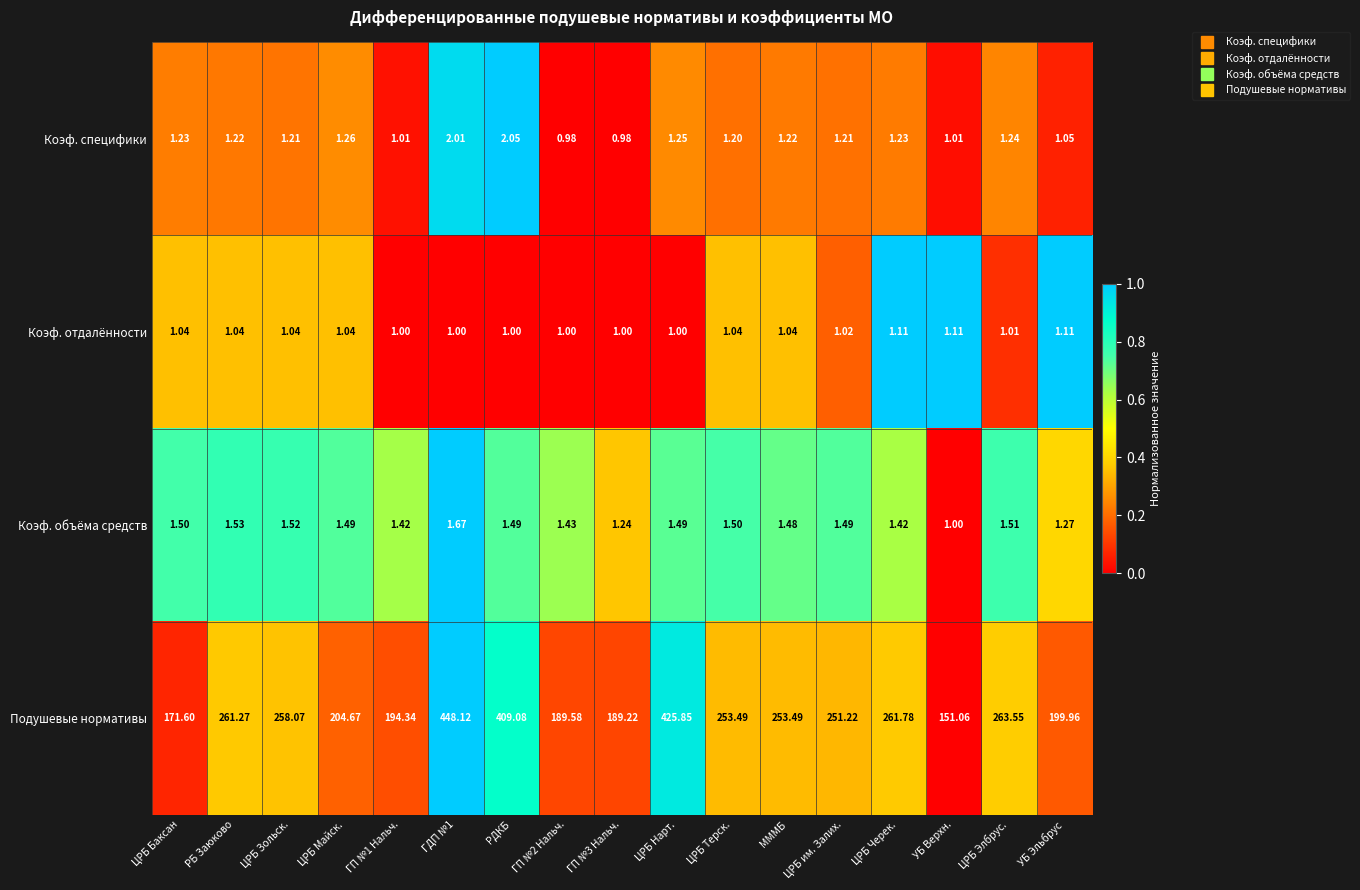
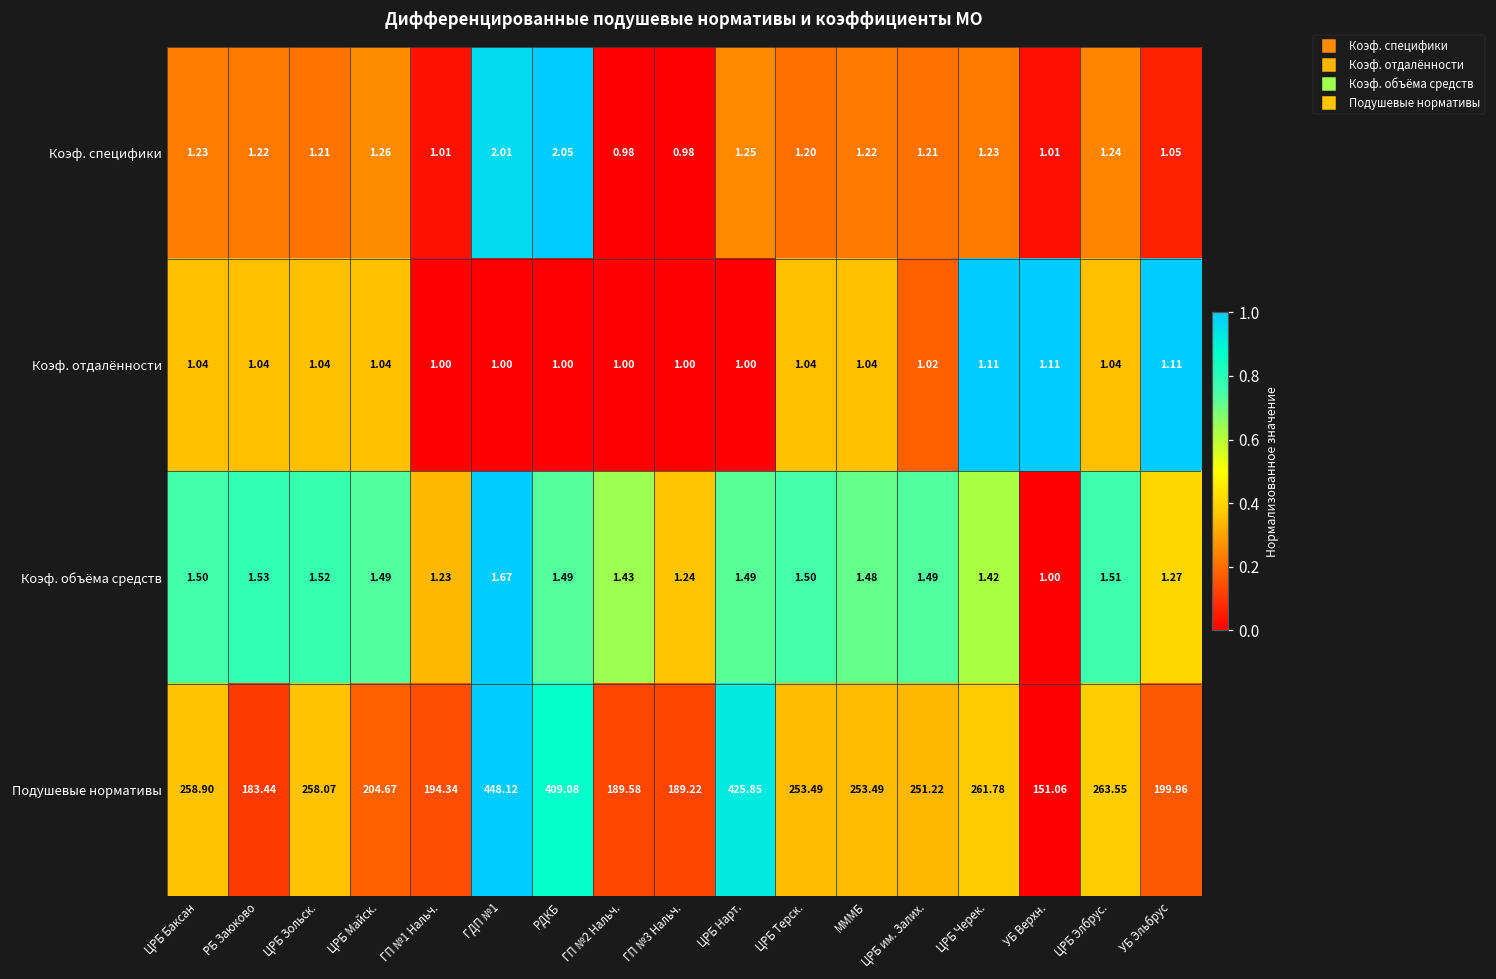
Коэф. отдалённости, ЦРБ Элбрус.: 1.01 -> 1.04
Коэф. объёма средств, ГП №1 Нальч.: 1.42 -> 1.23
Подушевые нормативы, ЦРБ Баксан: 171.60 -> 258.90
Подушевые нормативы, РБ Заюково: 261.27 -> 183.44
